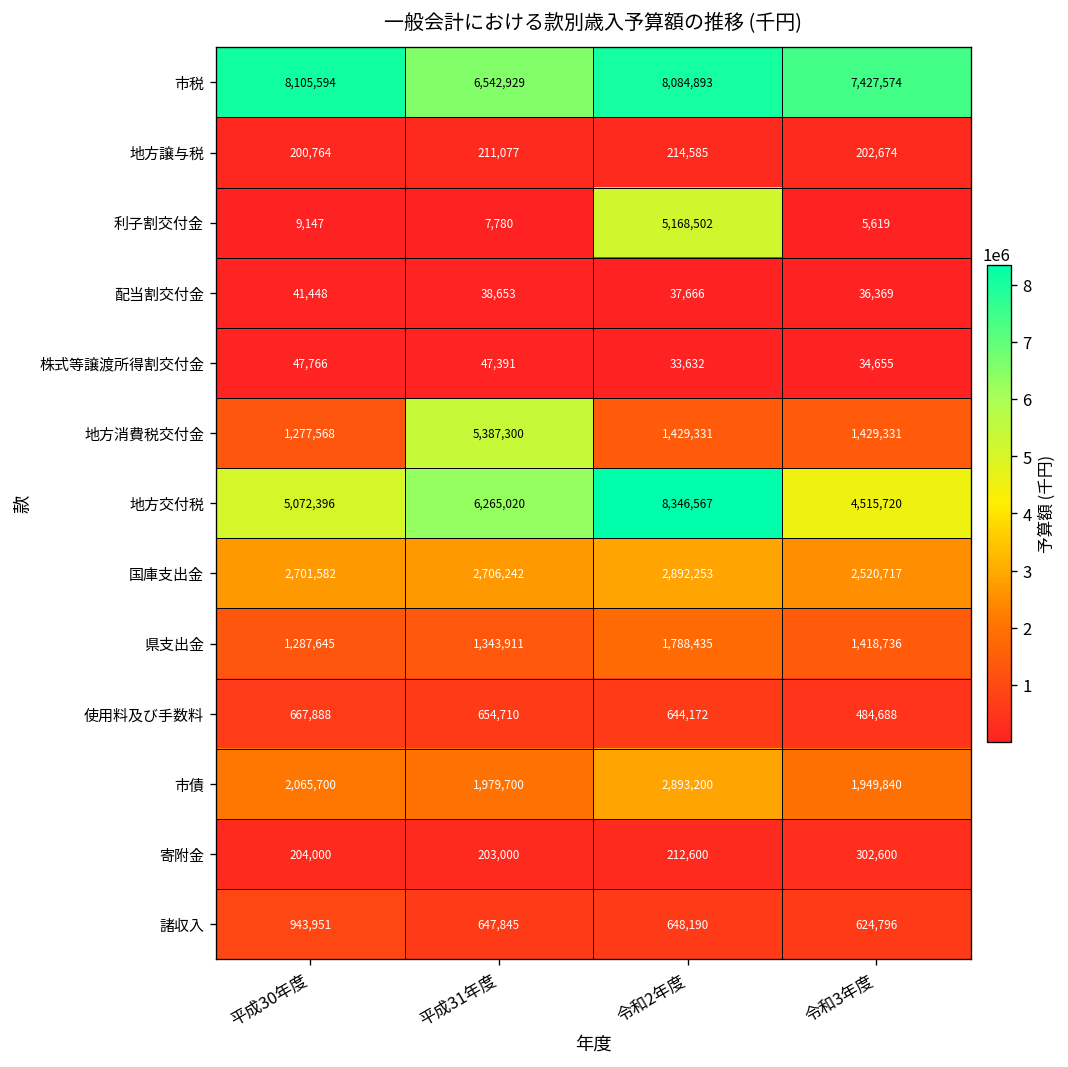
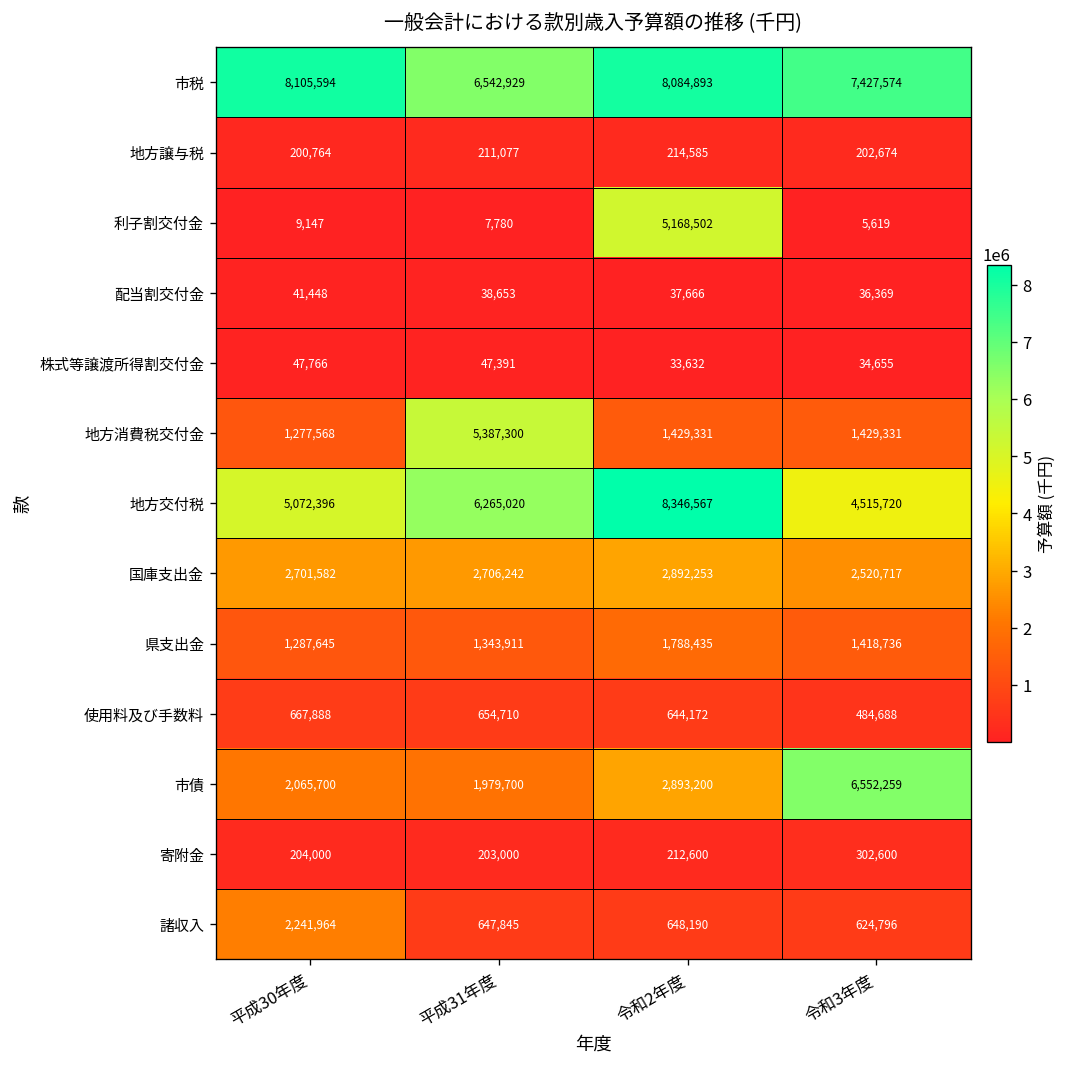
市債, 令和3年度: 1,949,840 -> 6,552,259
諸収入, 平成30年度: 943,951 -> 2,241,964
